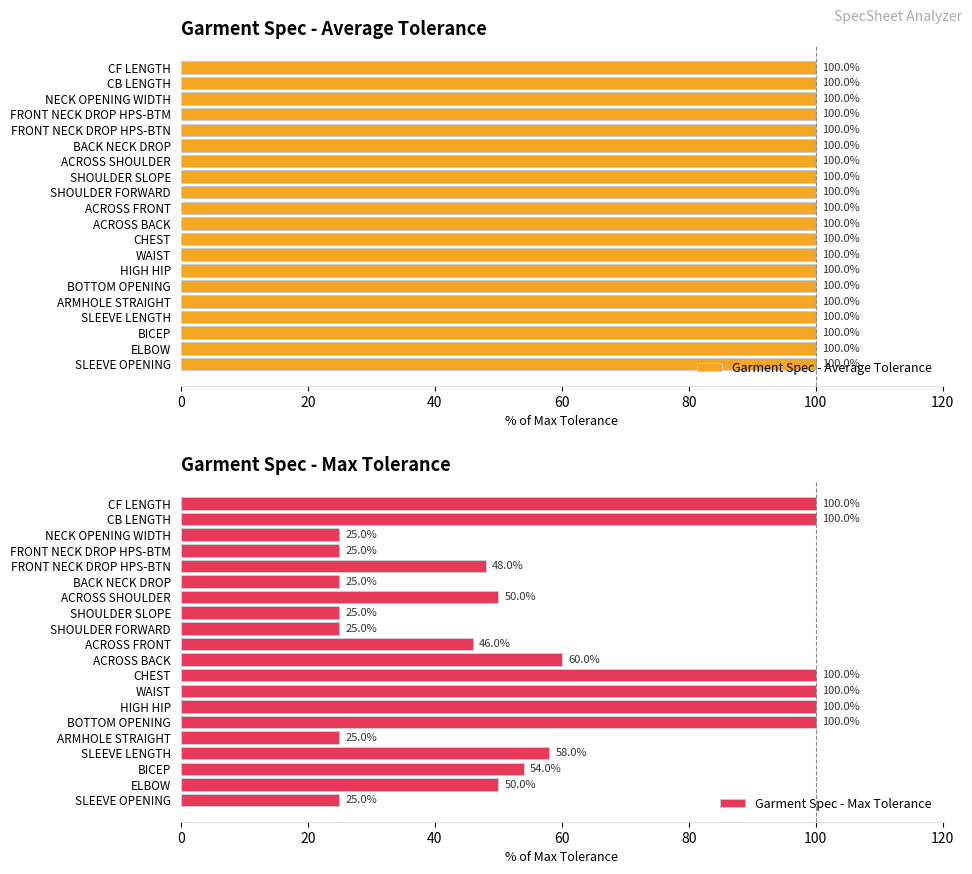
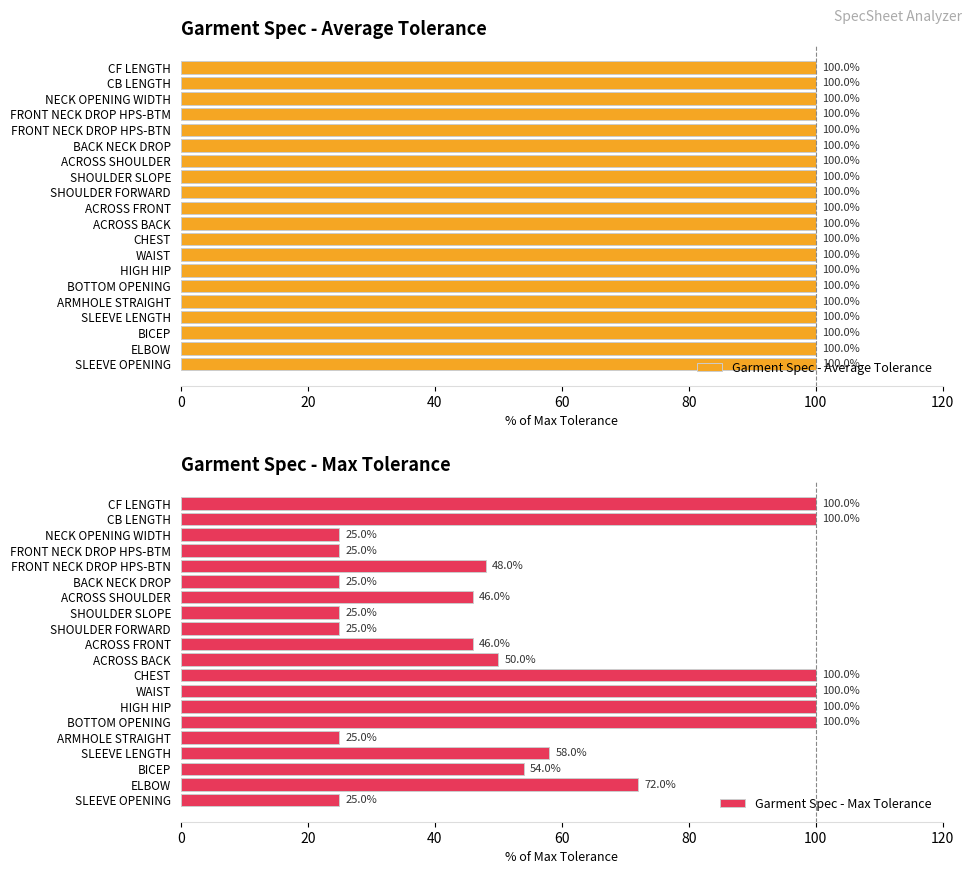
Garment Spec - Max Tolerance, ACROSS SHOULDER: 50.0% -> 46.0%
Garment Spec - Max Tolerance, ACROSS BACK: 60.0% -> 50.0%
Garment Spec - Max Tolerance, ELBOW: 50.0% -> 72.0%
